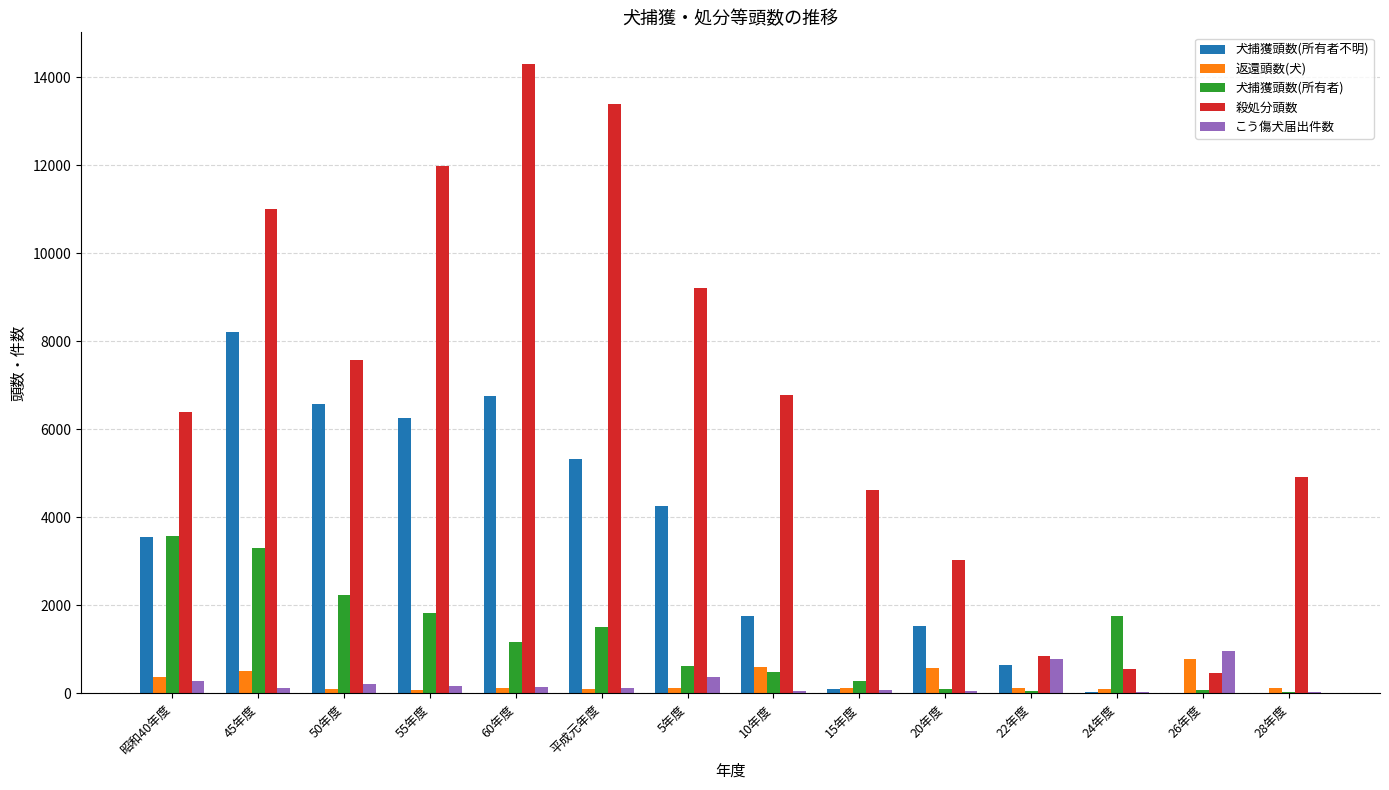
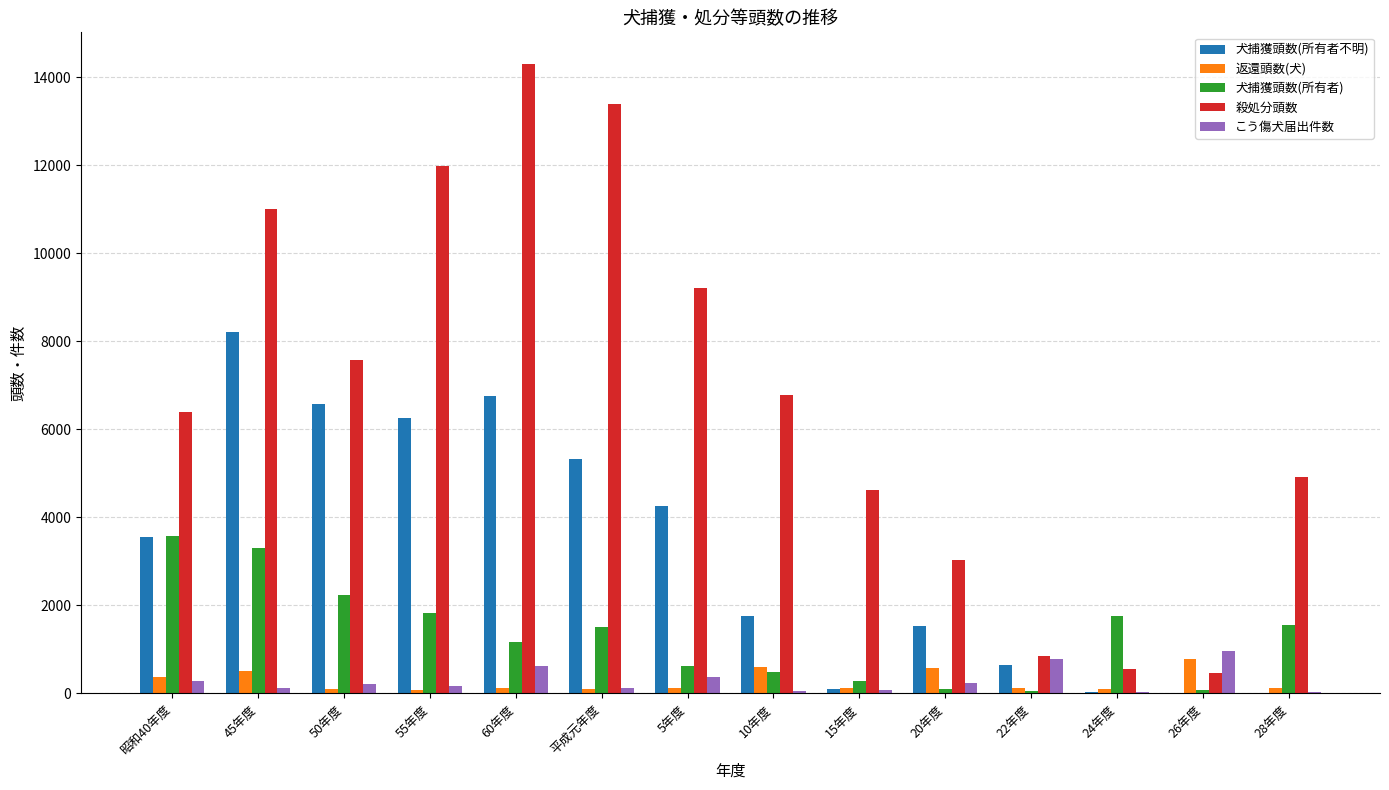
こう傷犬届出件数, 60年度: 100 -> 600
こう傷犬届出件数, 20年度: 100 -> 200
犬捕獲頭数(所有者), 28年度: 0 -> 1600
